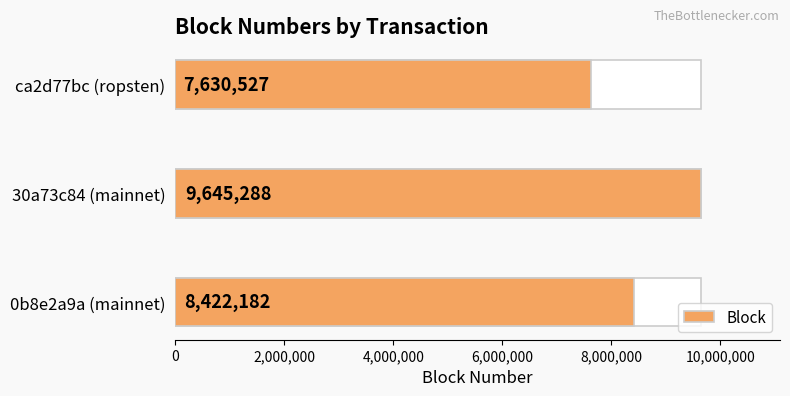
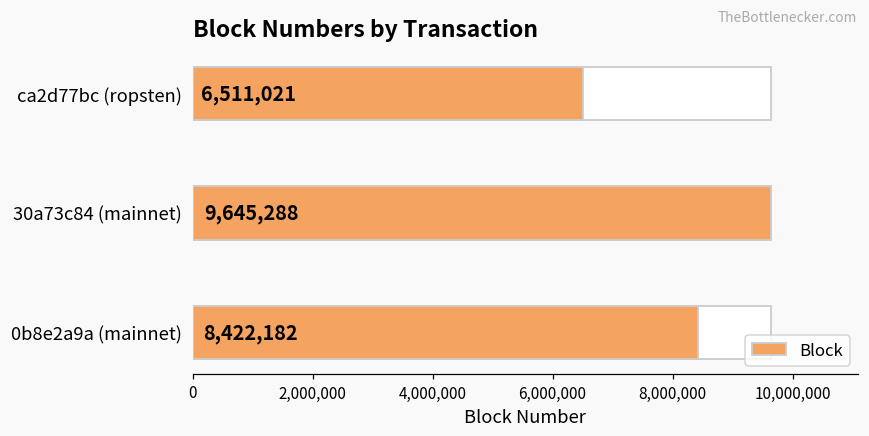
Block, ca2d77bc (ropsten): 7,630,527 -> 6,511,021
